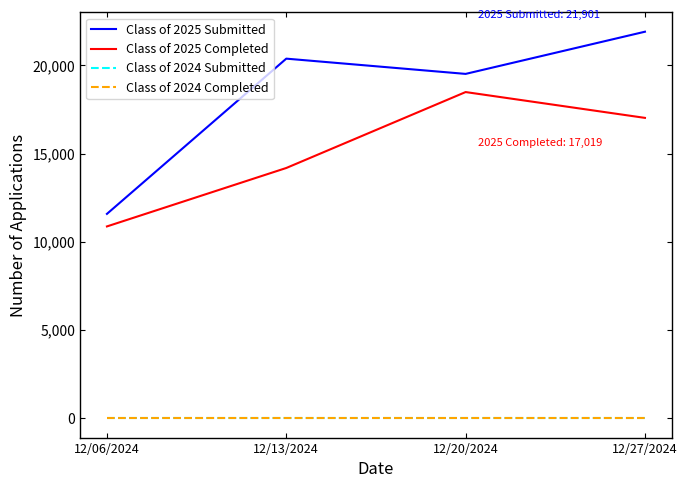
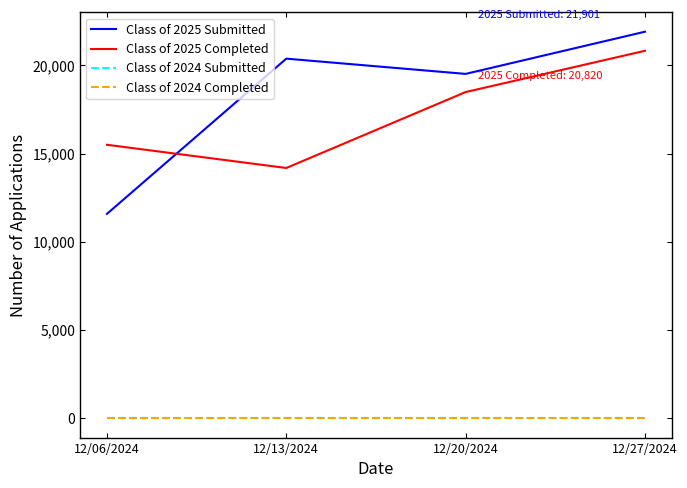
Class of 2025 Completed, 12/06/2024: 10,900 -> 15,500
Class of 2025 Completed, 12/27/2024: 17,019 -> 20,820
